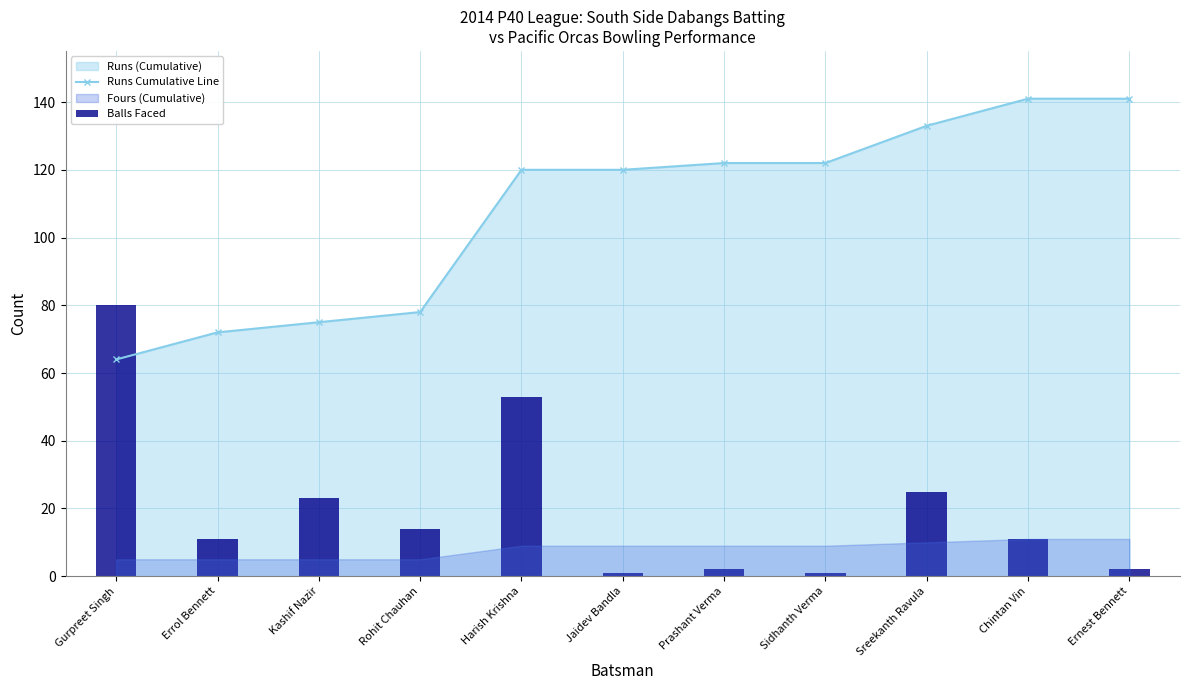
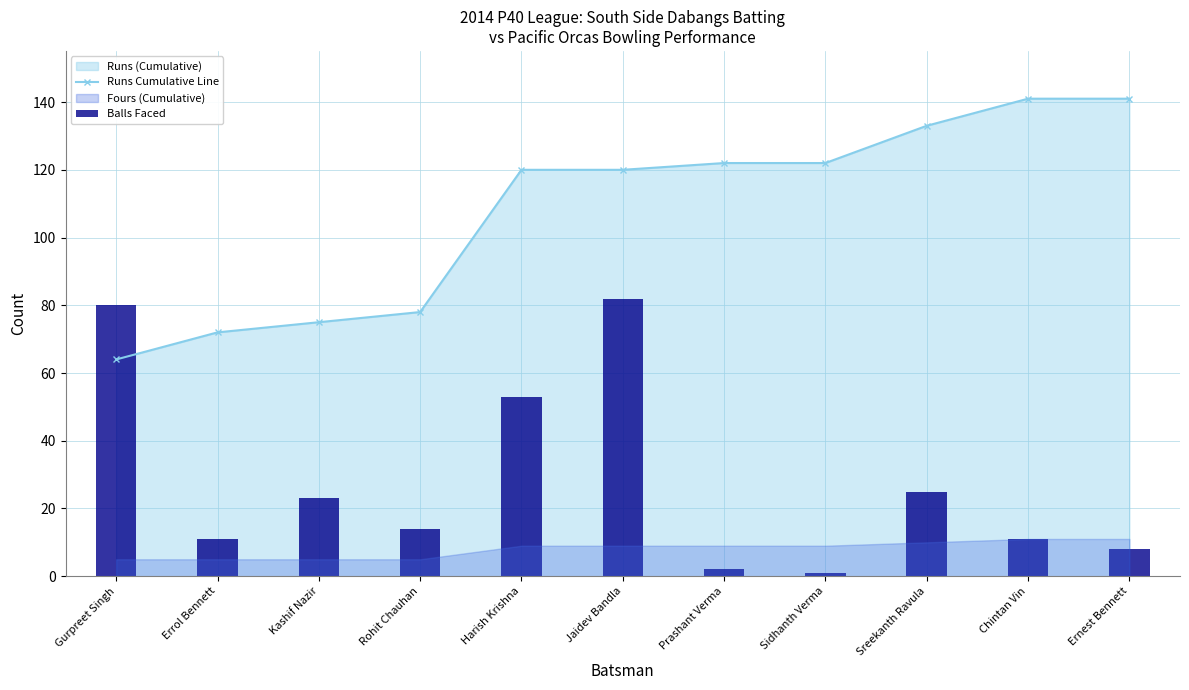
Balls Faced, Jaidev Bandla: 1 -> 82
Balls Faced, Ernest Bennett: 2 -> 8
